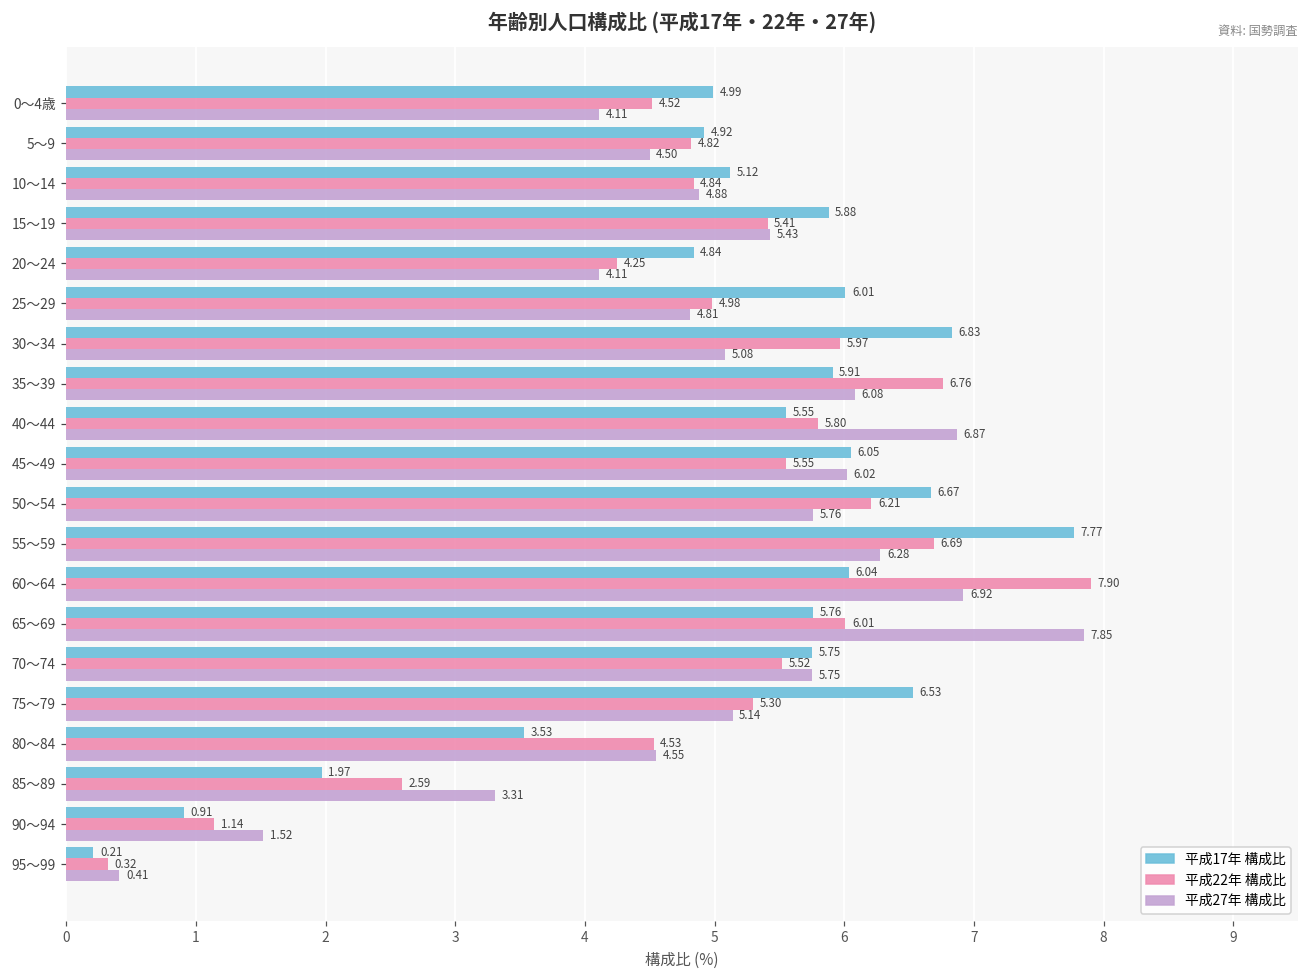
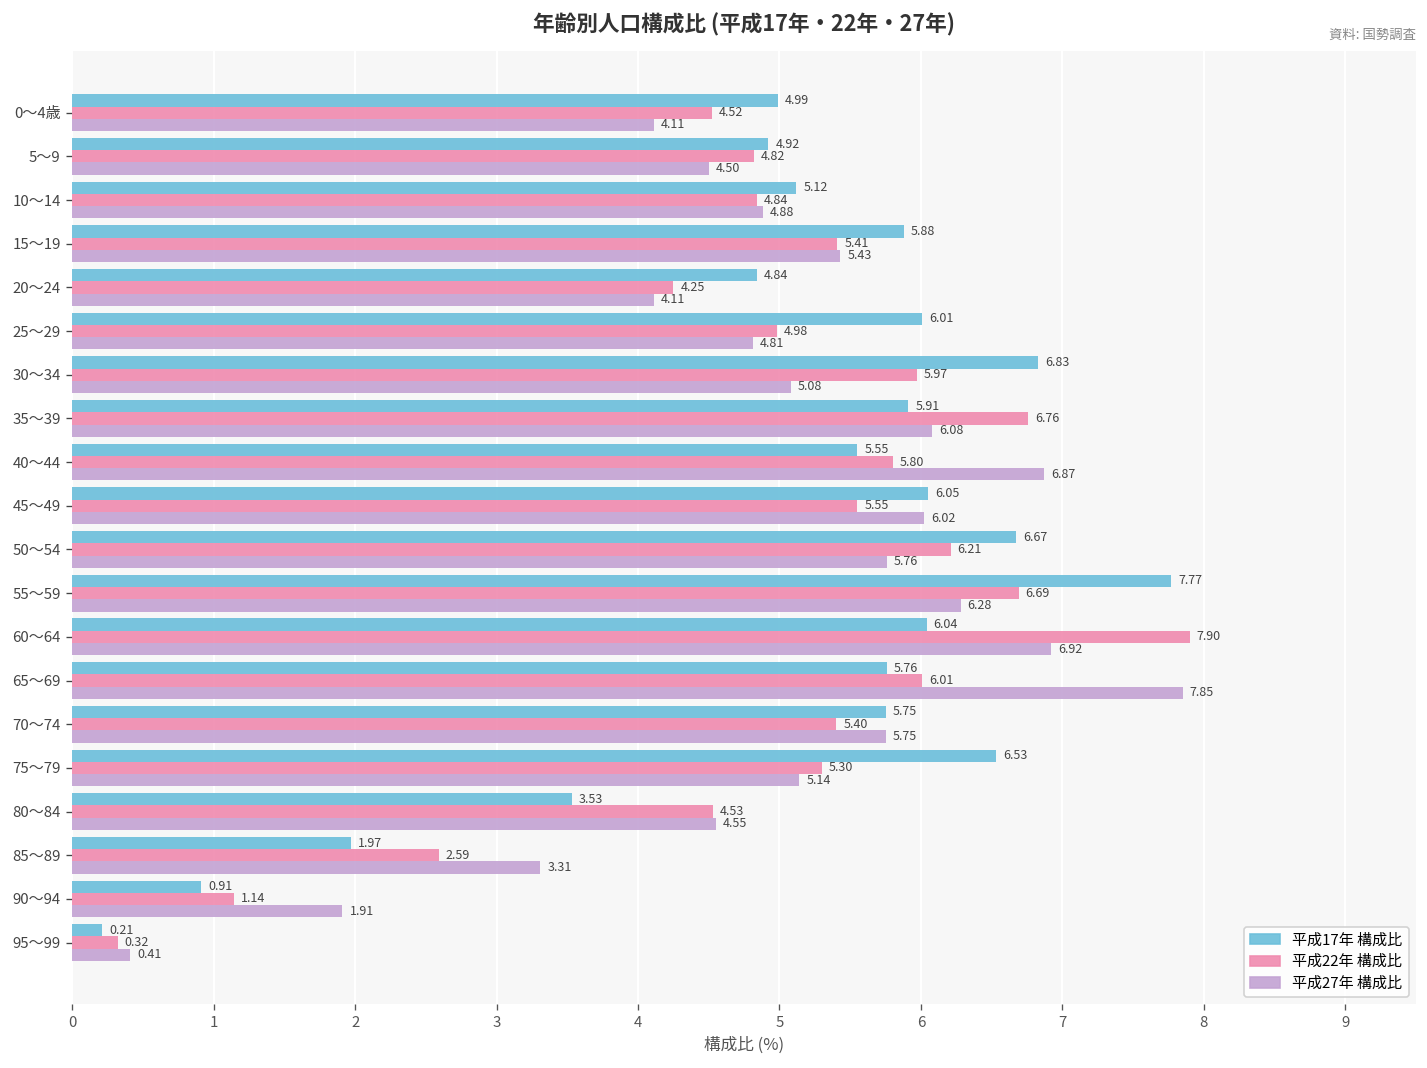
平成22年 構成比, 70～74: 5.52 -> 5.40
平成27年 構成比, 90～94: 1.52 -> 1.91
